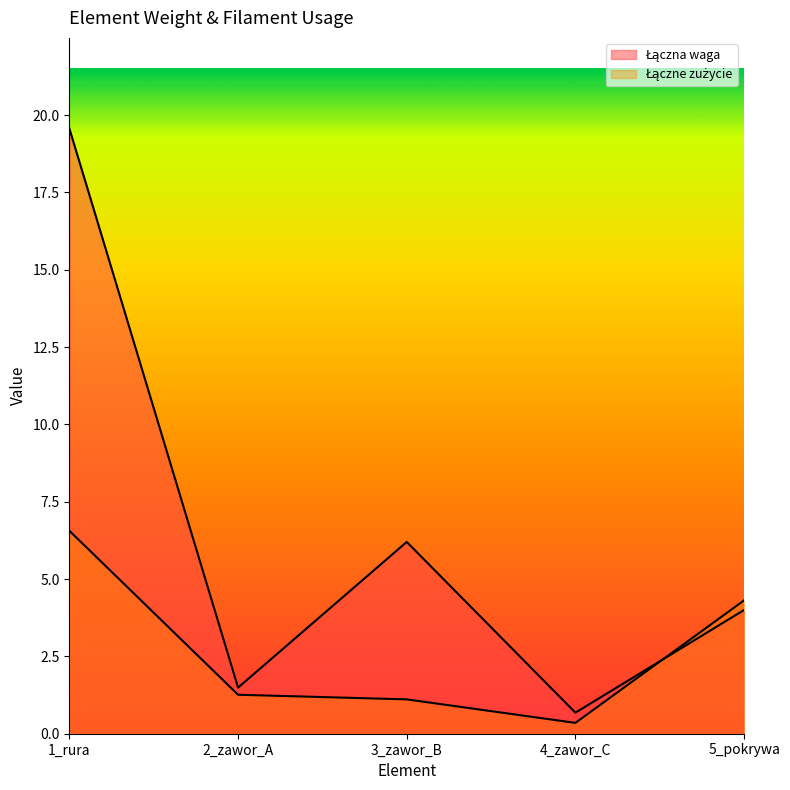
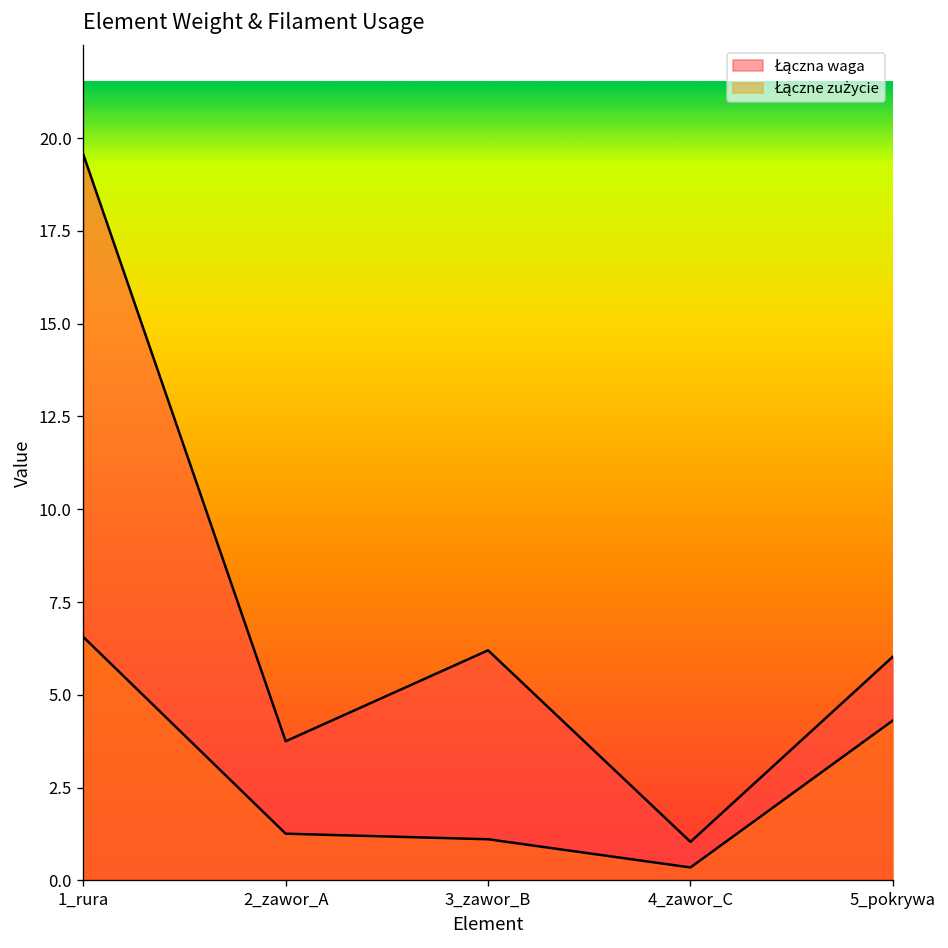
Łączna waga, 2_zawor_A: 1.5 -> 3.8
Łączna waga, 4_zawor_C: 0.7 -> 1.0
Łączna waga, 5_pokrywa: 4.0 -> 6.0
